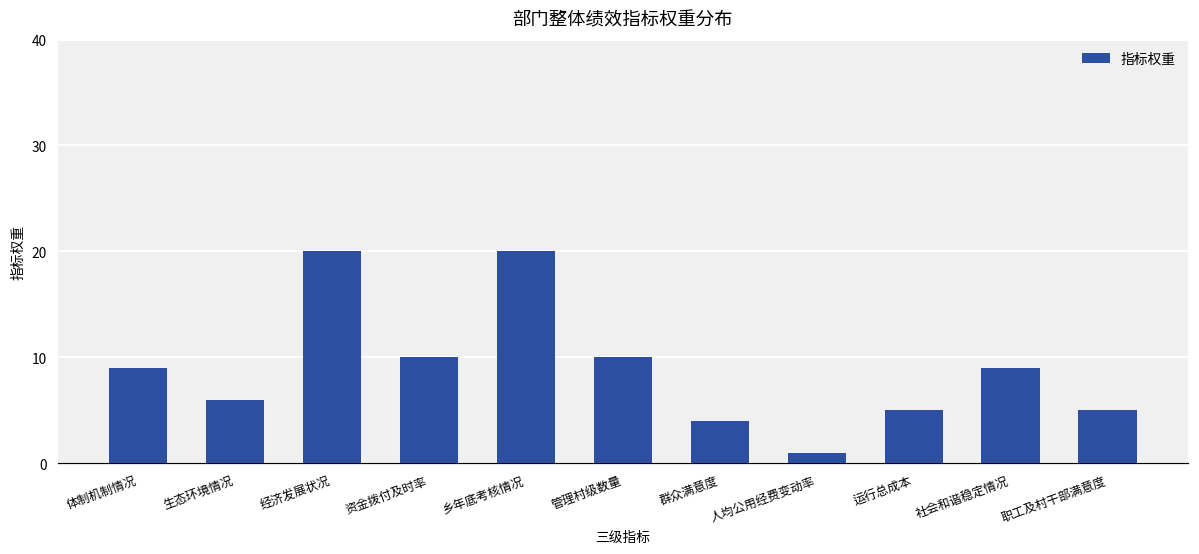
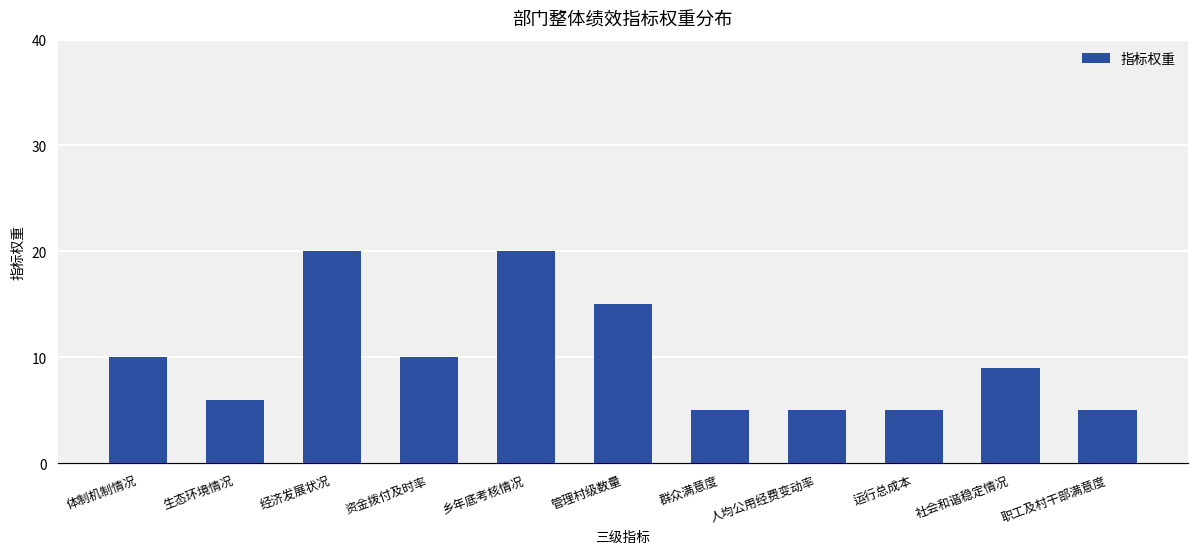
体制机制情况: 9 -> 10
管理村级数量: 10 -> 15
群众满意度: 4 -> 5
人均公用经费变动率: 1 -> 5
